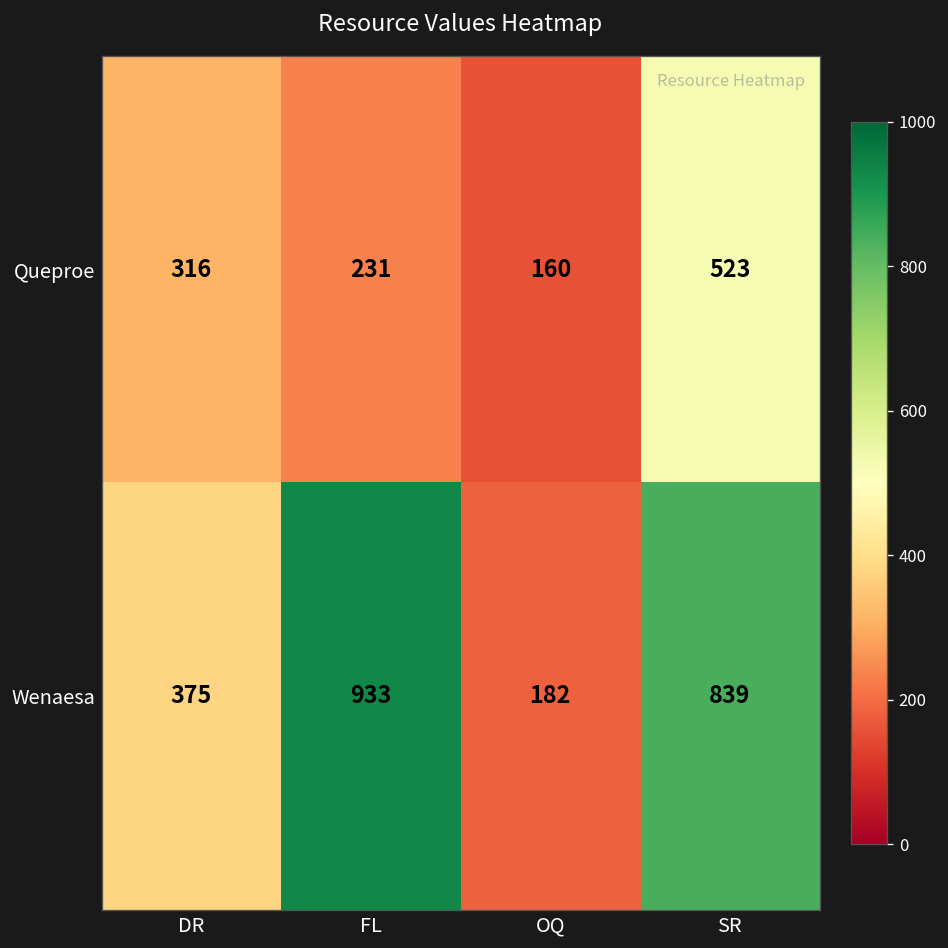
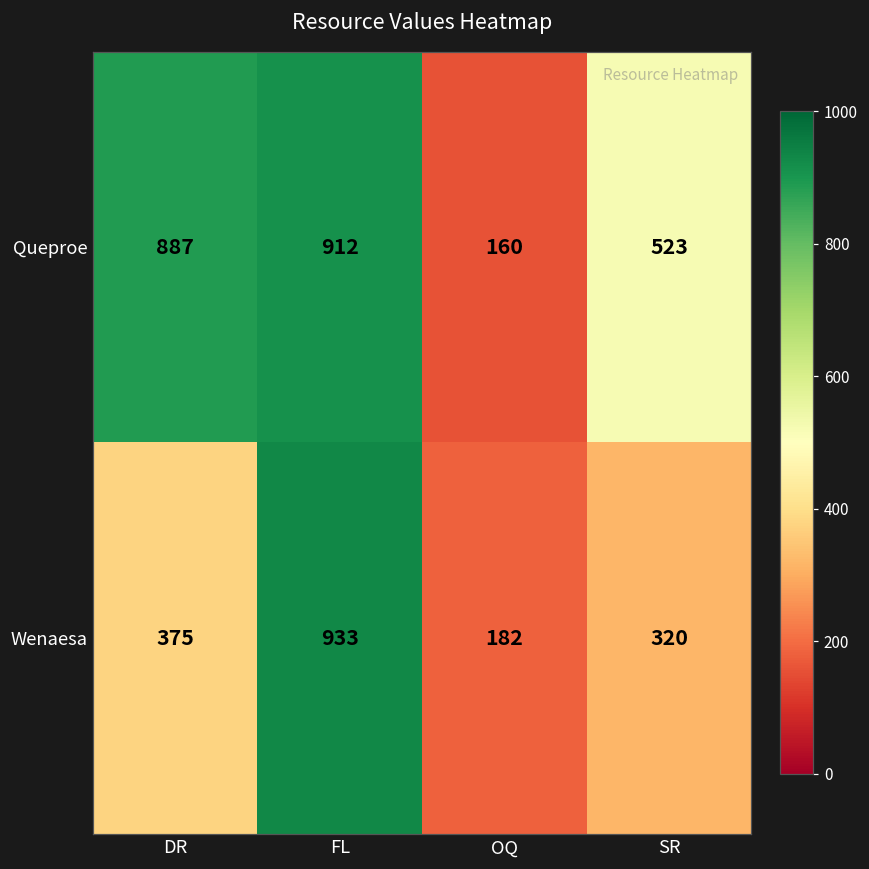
Queproe, DR: 316 -> 887
Queproe, FL: 231 -> 912
Wenaesa, SR: 839 -> 320
